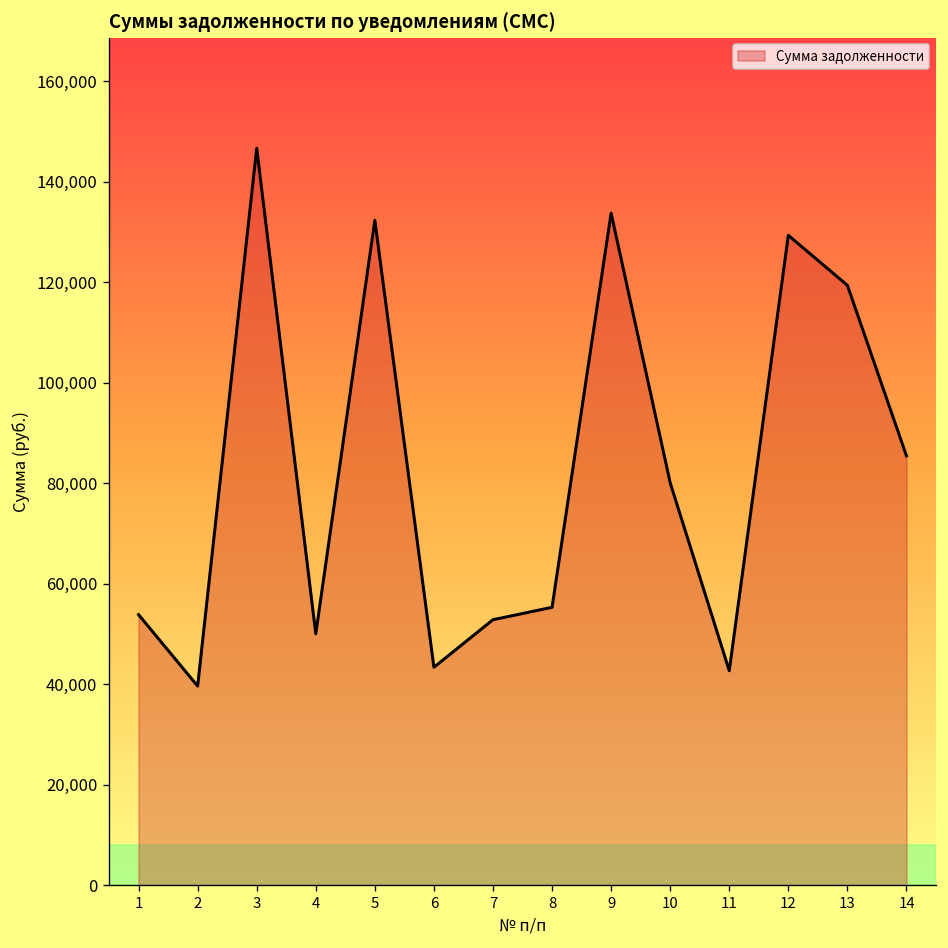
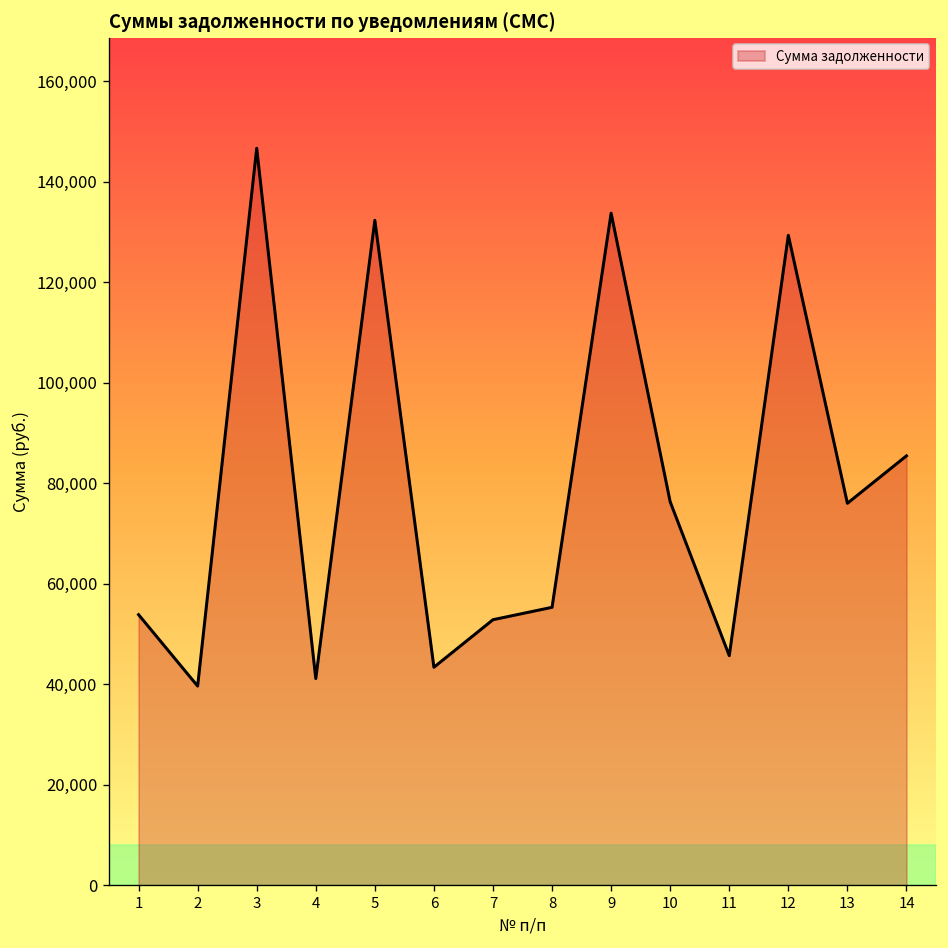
4: 50,000 -> 41,000
10: 80,000 -> 76,000
11: 43,000 -> 46,000
13: 119,000 -> 76,000
